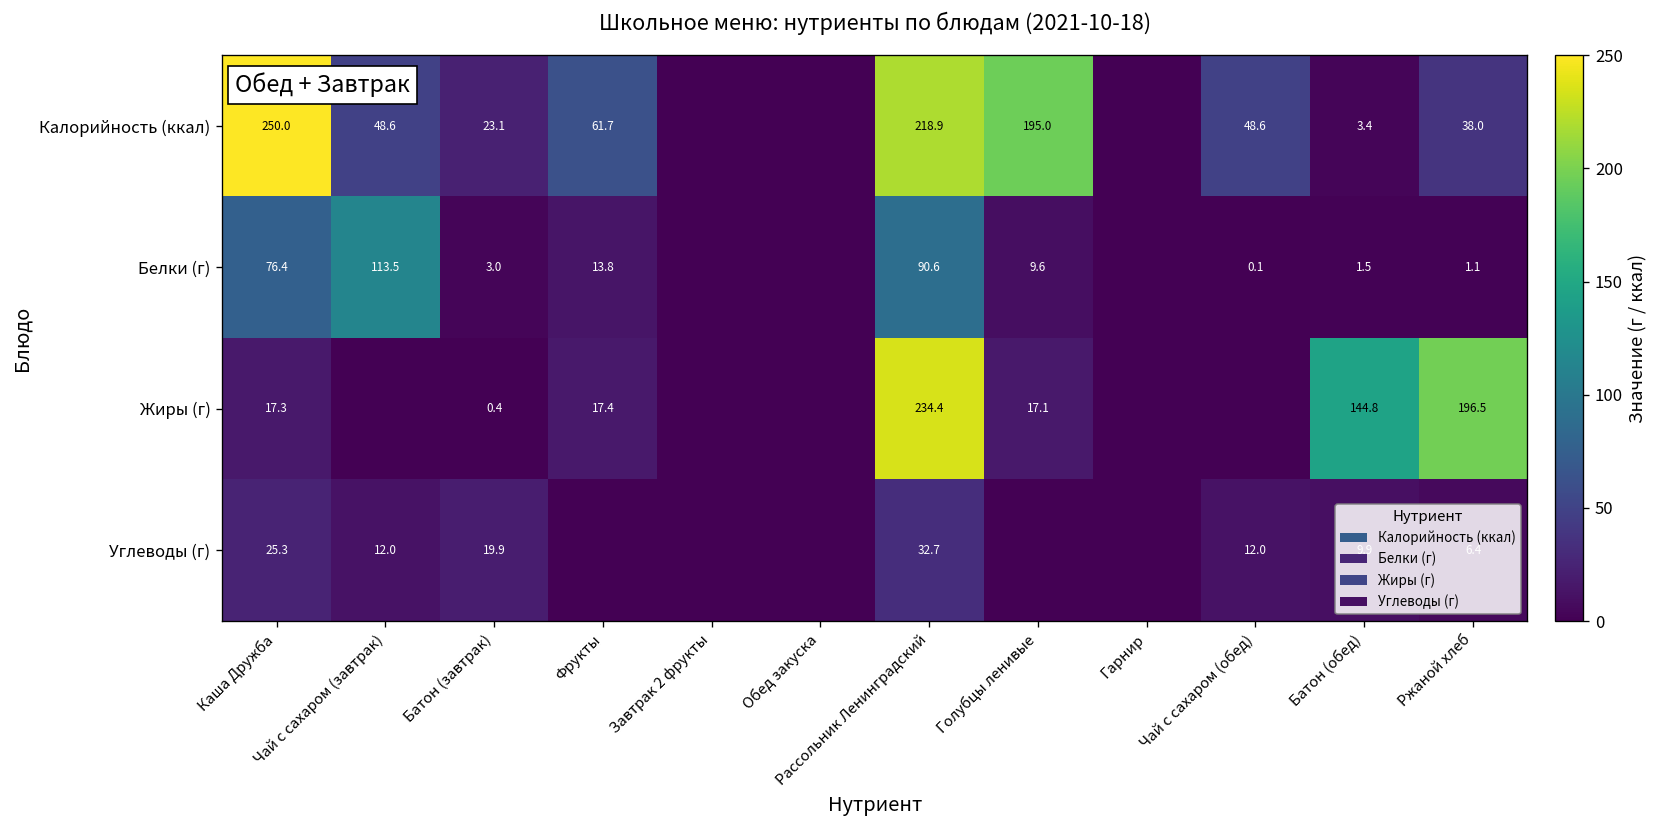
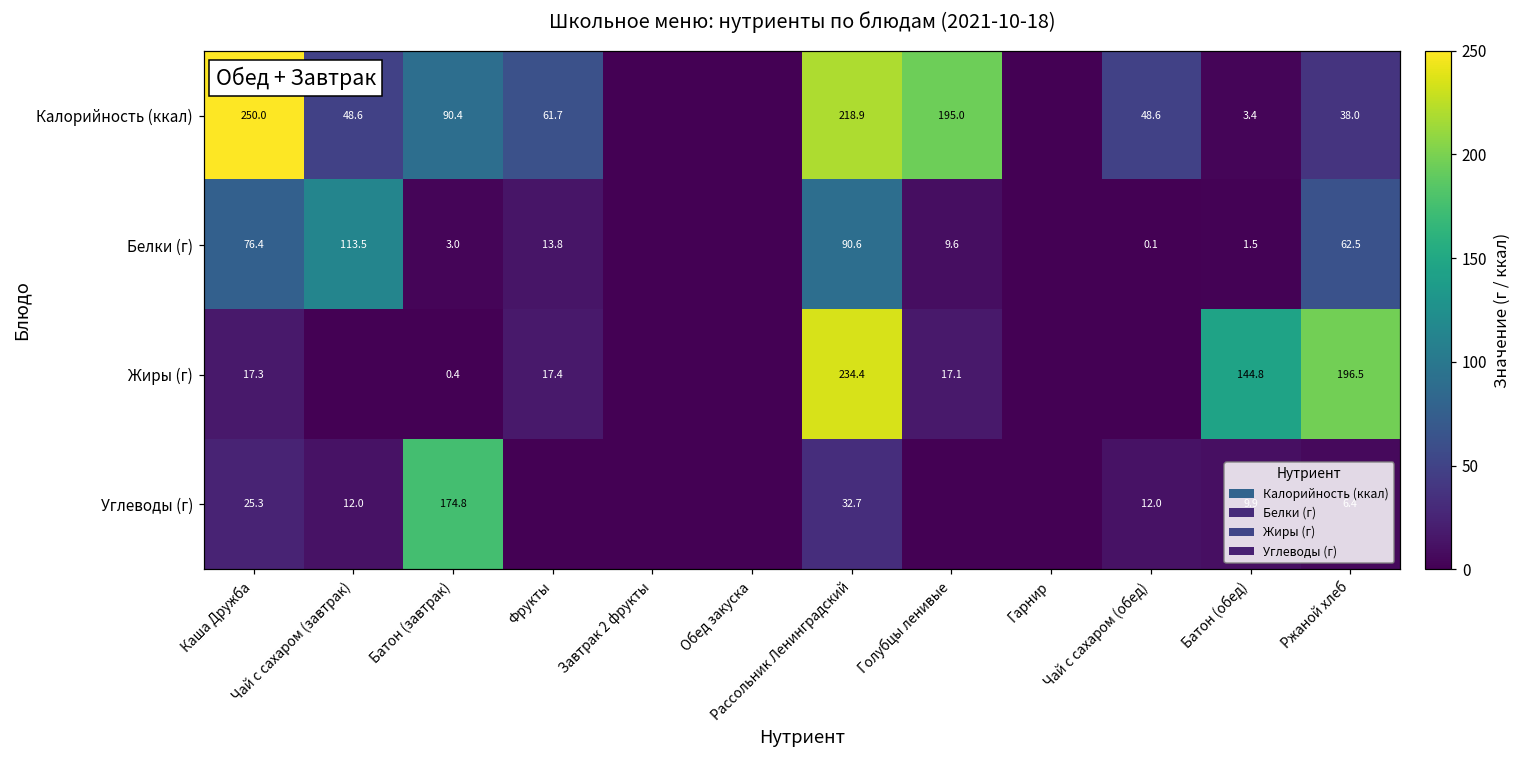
Калорийность (ккал), Батон (завтрак): 23.1 -> 90.4
Белки (г), Ржаной хлеб: 1.1 -> 62.5
Углеводы (г), Батон (завтрак): 19.9 -> 174.8
